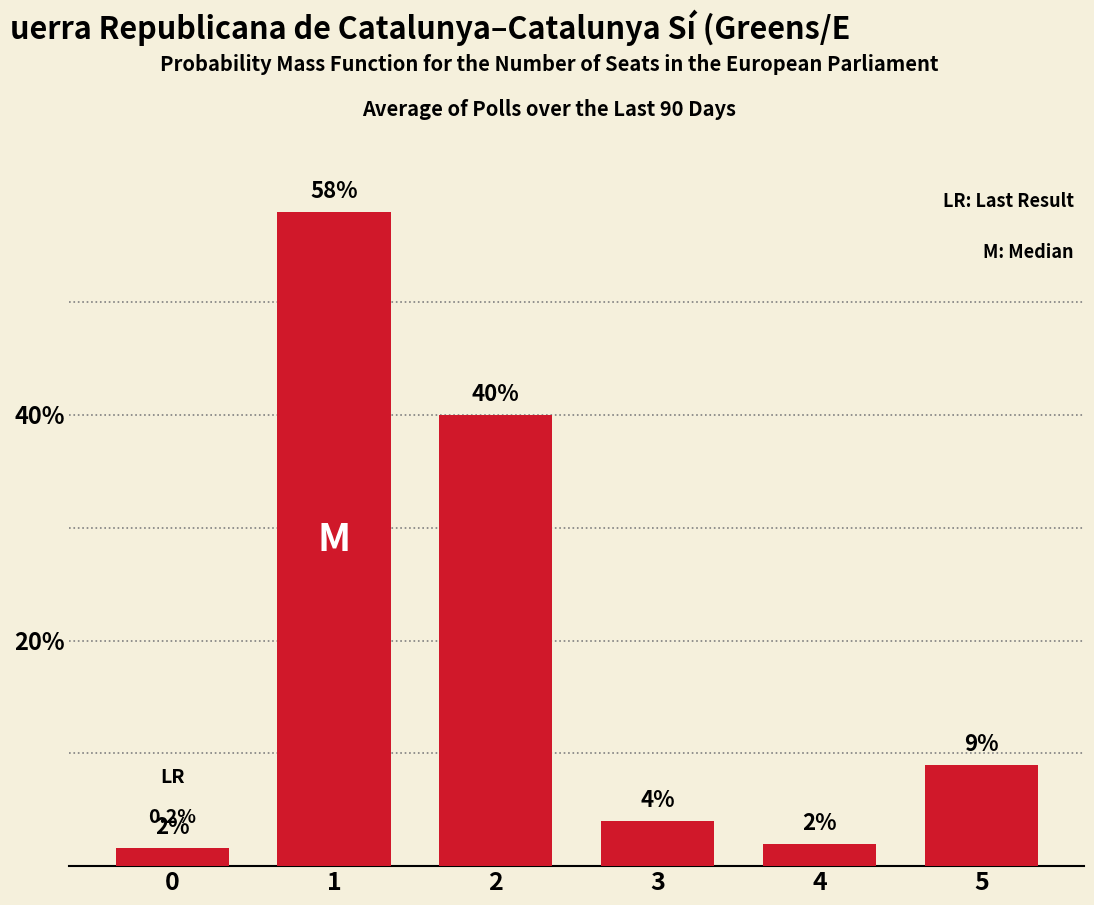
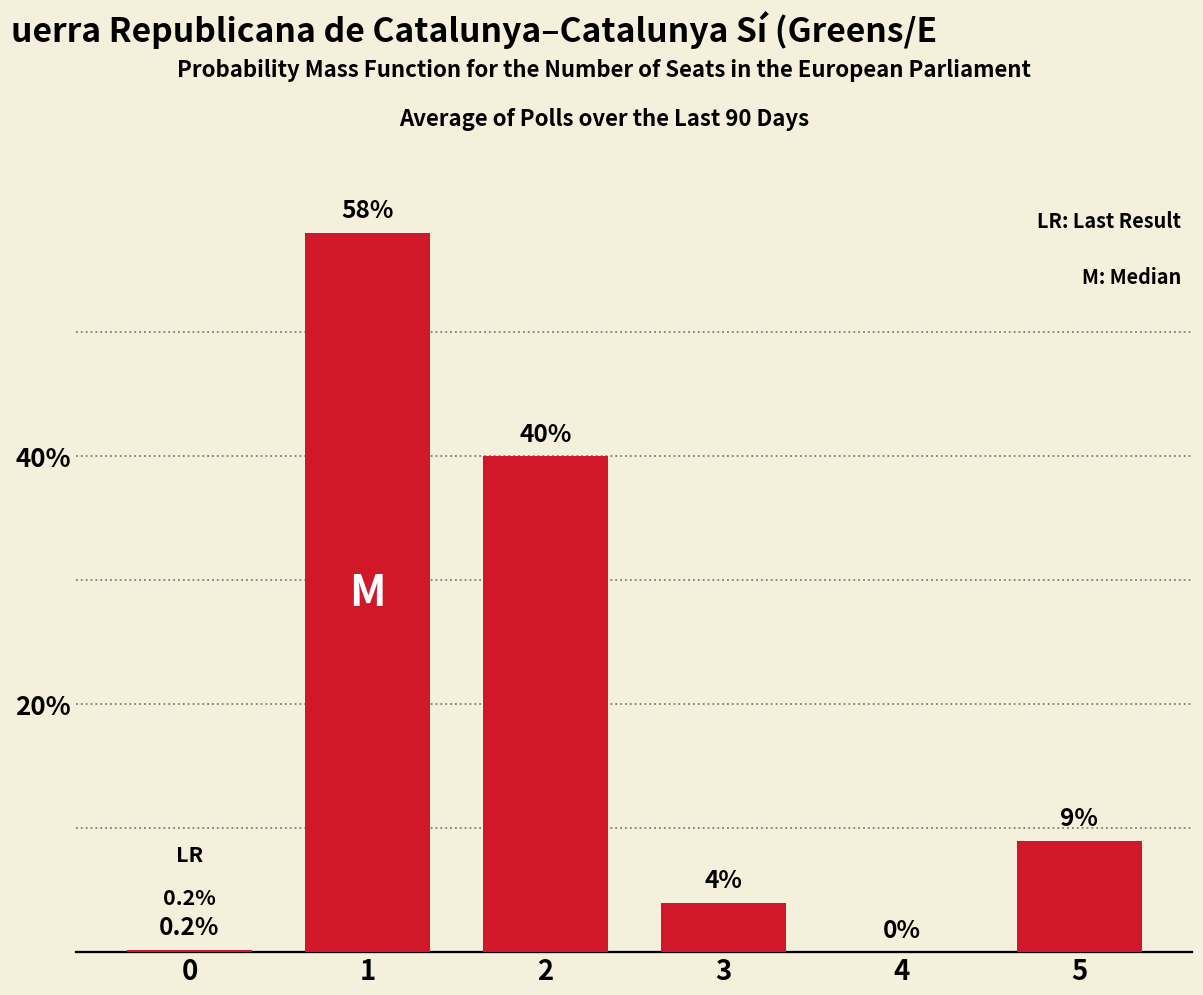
0: 2% -> 0.2%
4: 2% -> 0%
